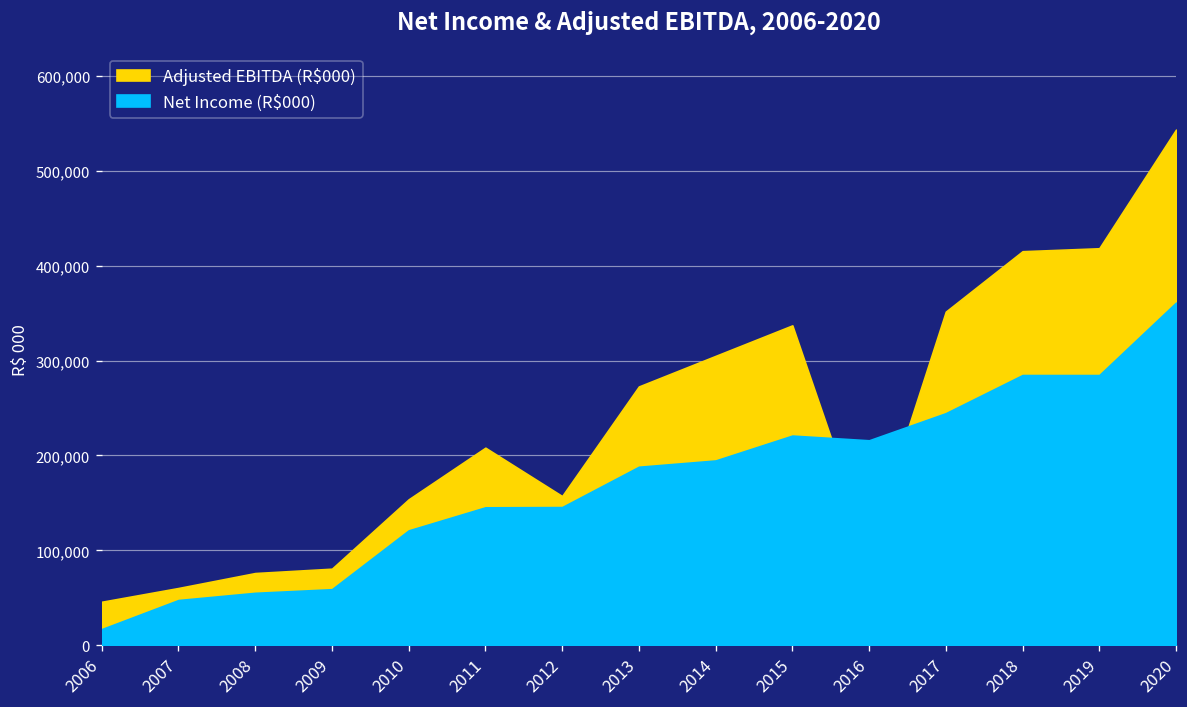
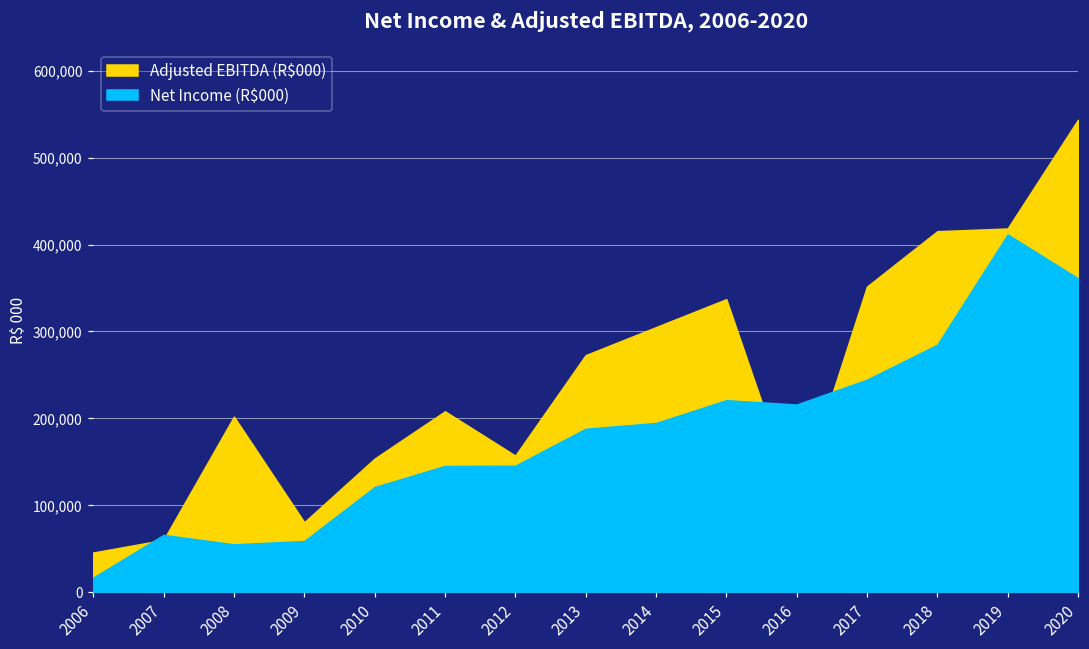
Net Income (R$000), 2007: 50,000 -> 70,000
Adjusted EBITDA (R$000), 2008: 80,000 -> 200,000
Net Income (R$000), 2019: 280,000 -> 410,000
